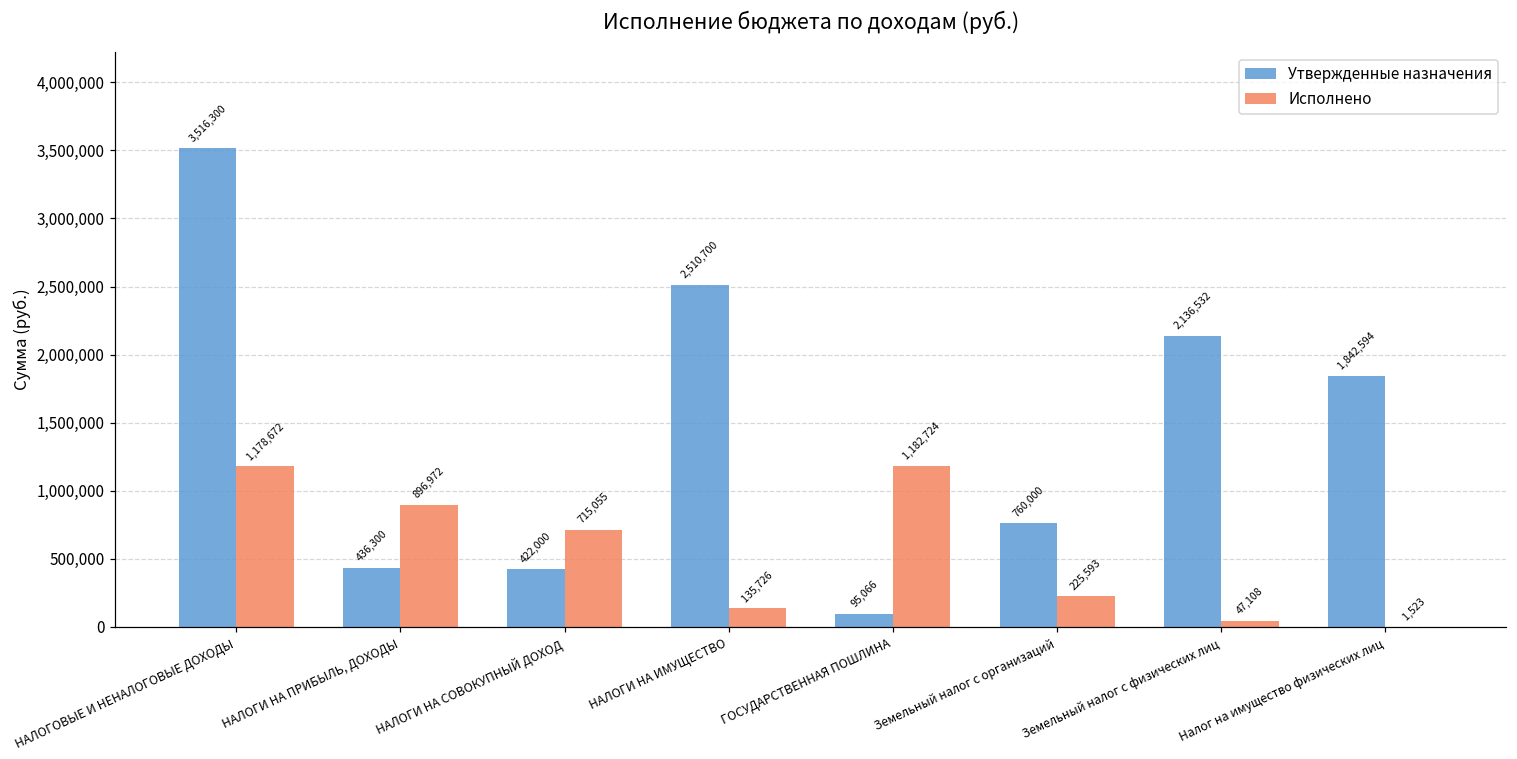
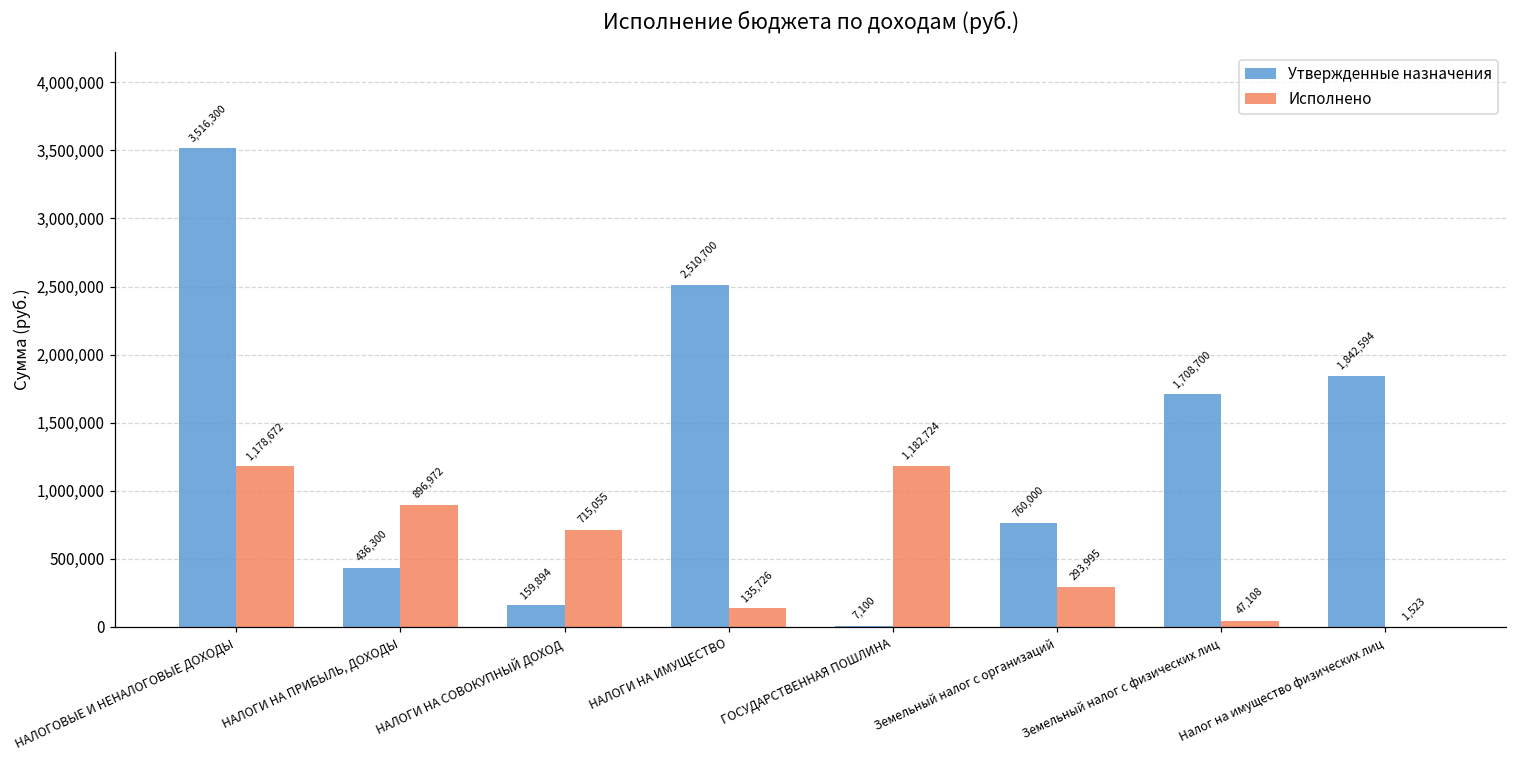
Утвержденные назначения, НАЛОГИ НА СОВОКУПНЫЙ ДОХОД: 422,000 -> 159,894
Утвержденные назначения, ГОСУДАРСТВЕННАЯ ПОШЛИНА: 95,066 -> 7,100
Исполнено, Земельный налог с организаций: 225,593 -> 293,995
Утвержденные назначения, Земельный налог с физических лиц: 2,136,532 -> 1,708,700
